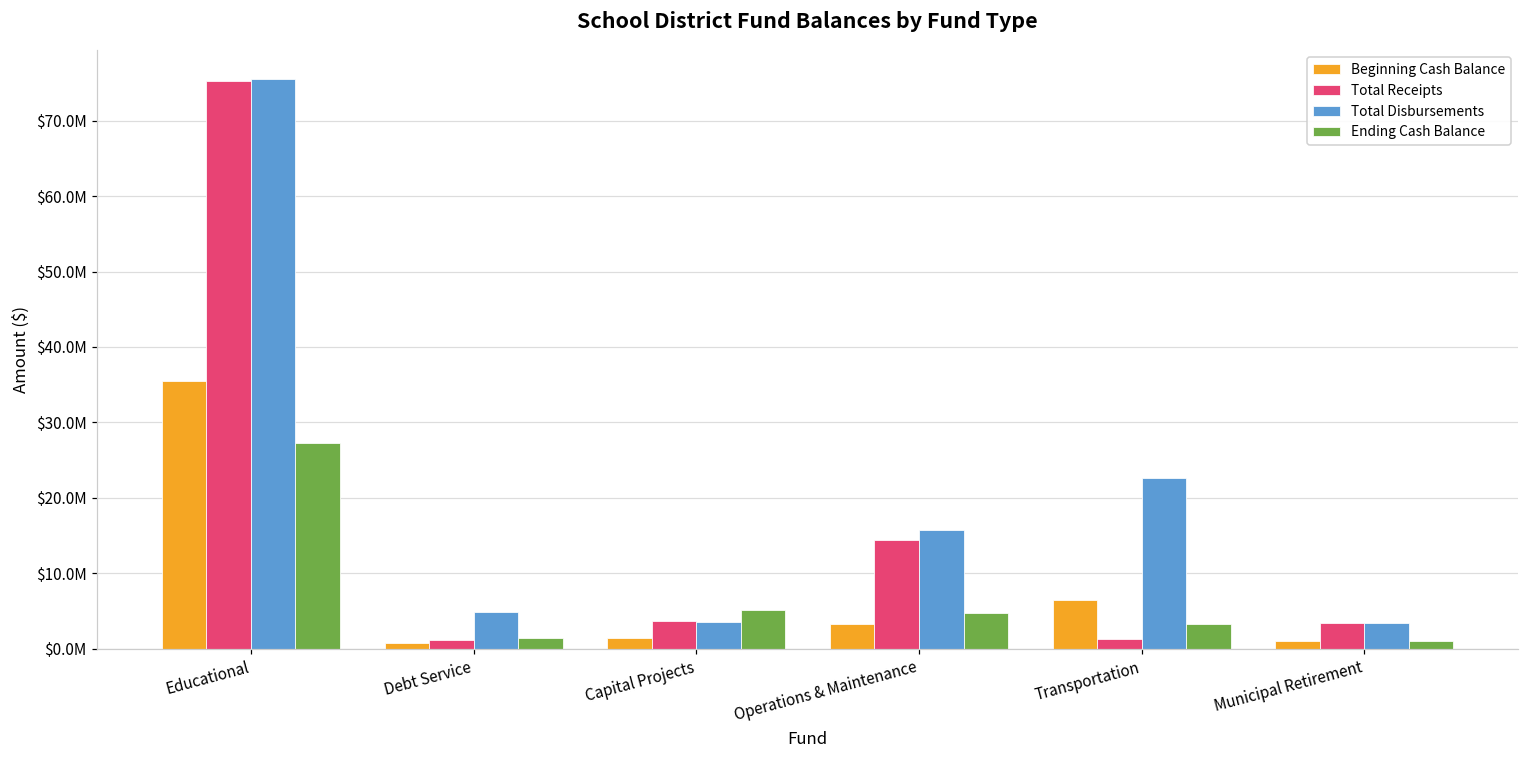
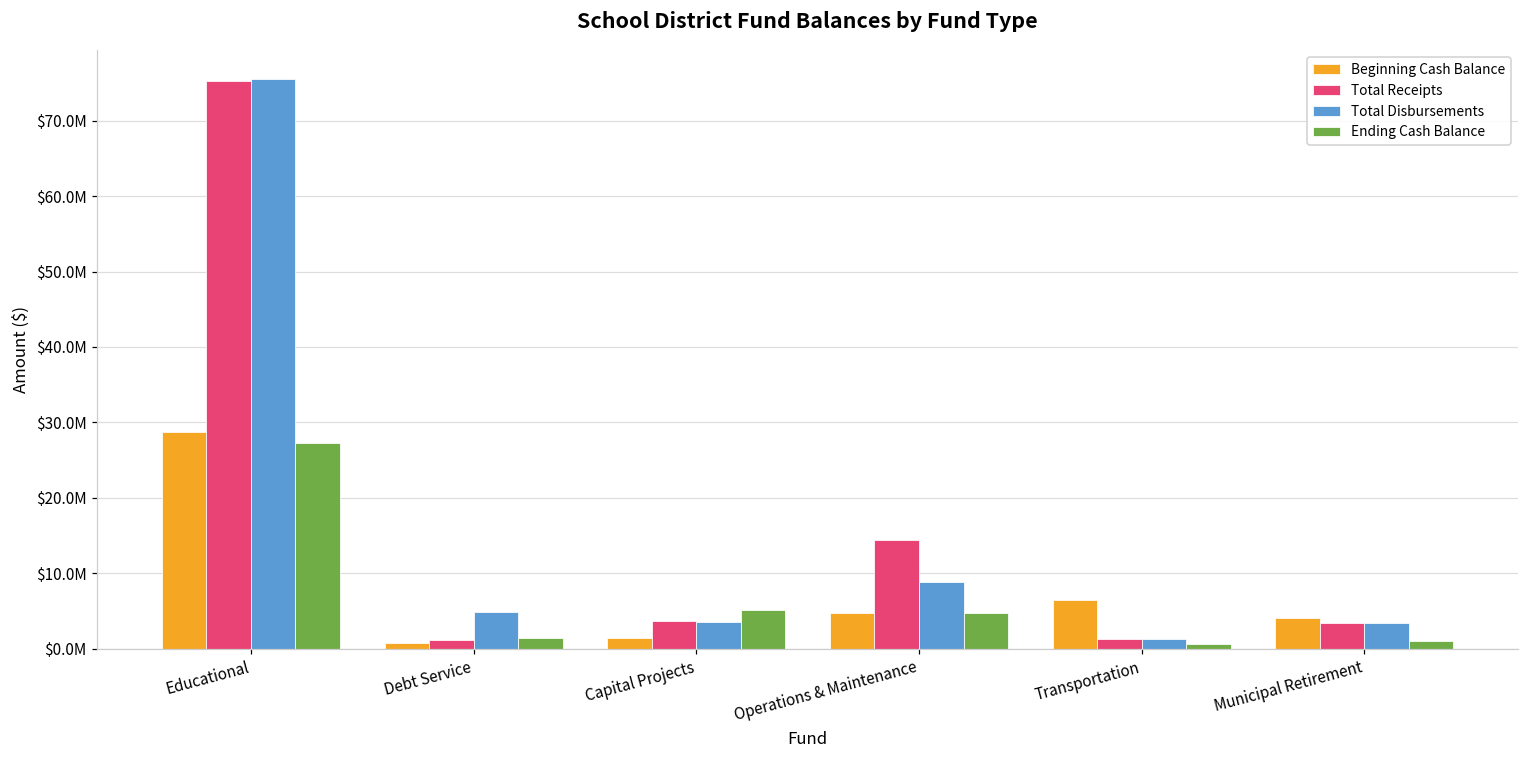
Beginning Cash Balance, Educational: $35000000 -> $29000000
Beginning Cash Balance, Operations & Maintenance: $3000000 -> $5000000
Total Disbursements, Operations & Maintenance: $16000000 -> $9000000
Total Disbursements, Transportation: $23000000 -> $1000000
Ending Cash Balance, Transportation: $3000000 -> $1000000
Beginning Cash Balance, Municipal Retirement: $1000000 -> $4000000
